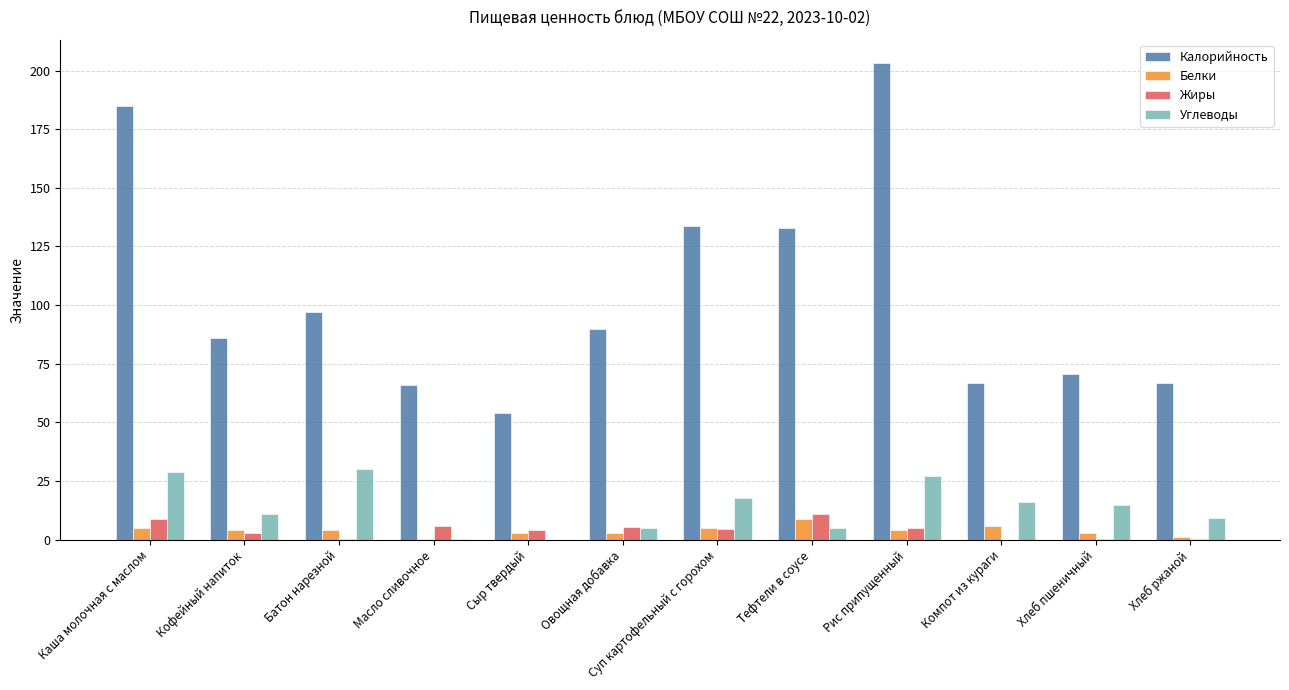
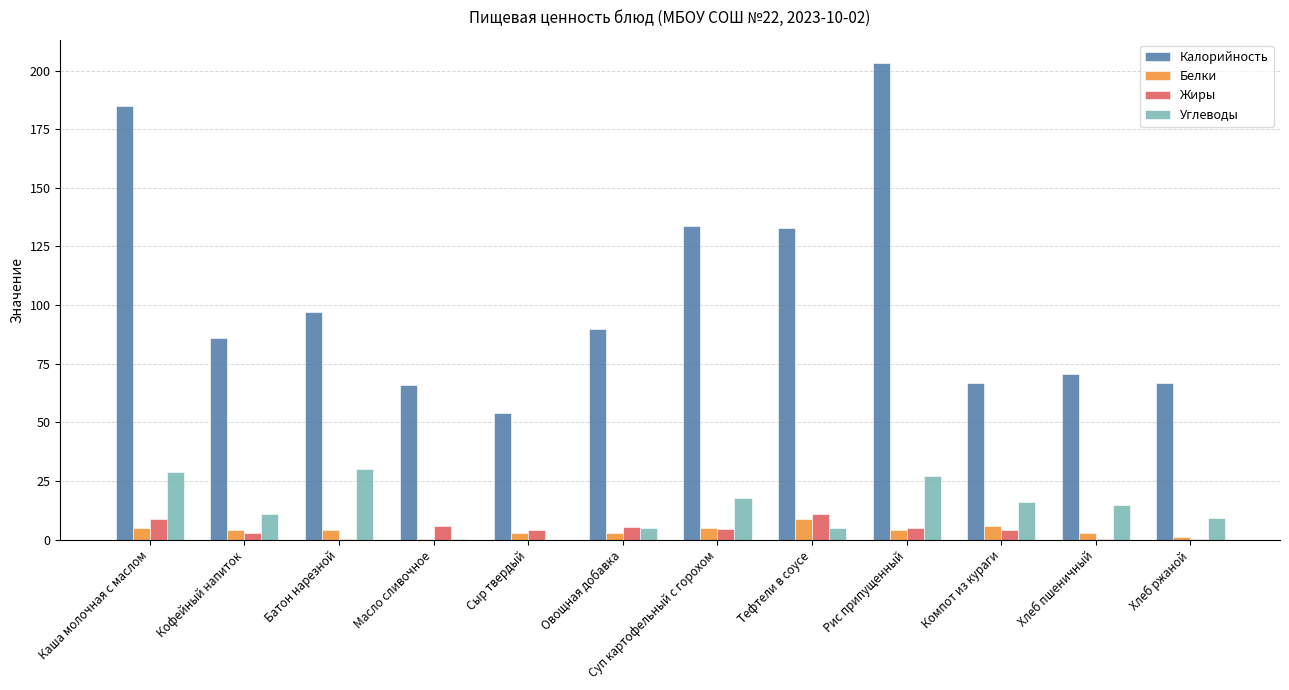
Жиры, Компот из кураги: 0 -> 4
